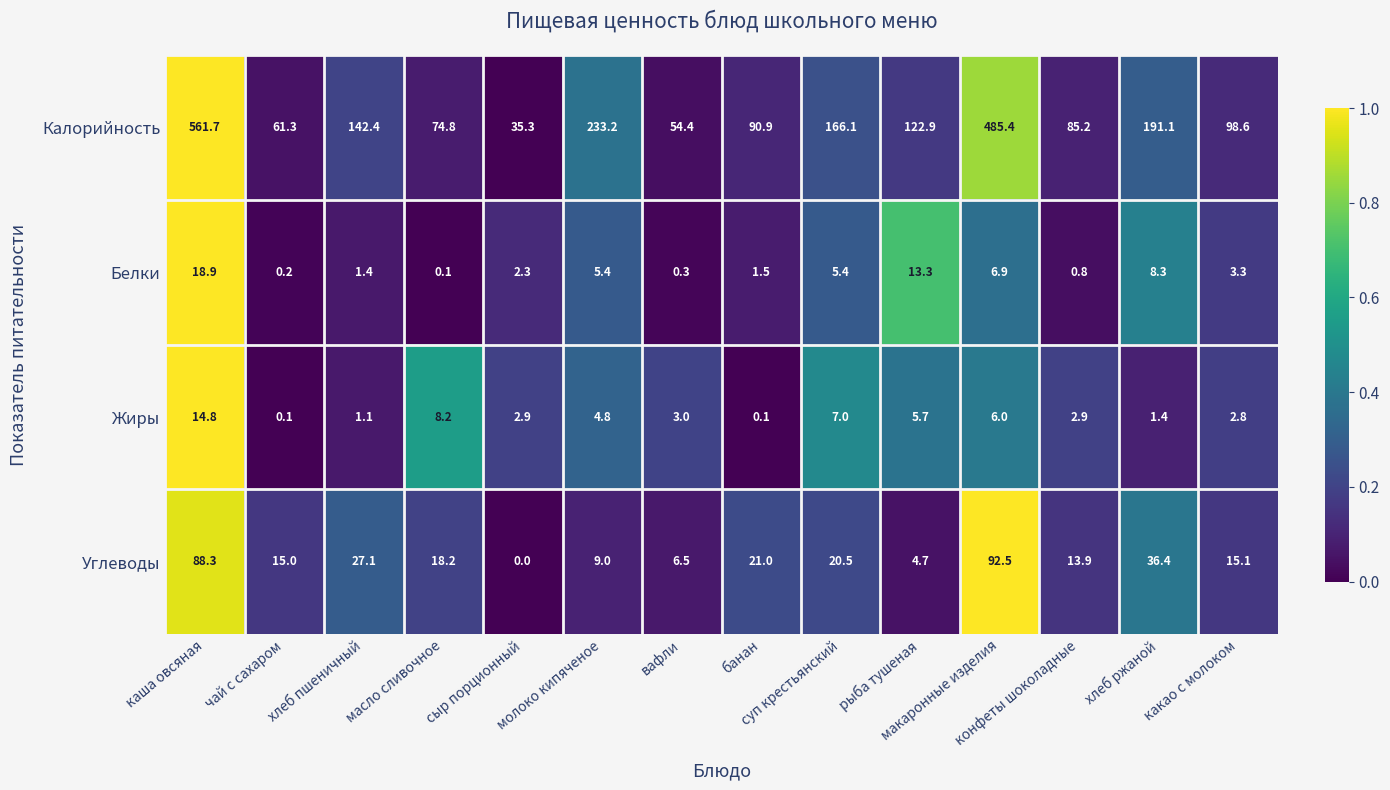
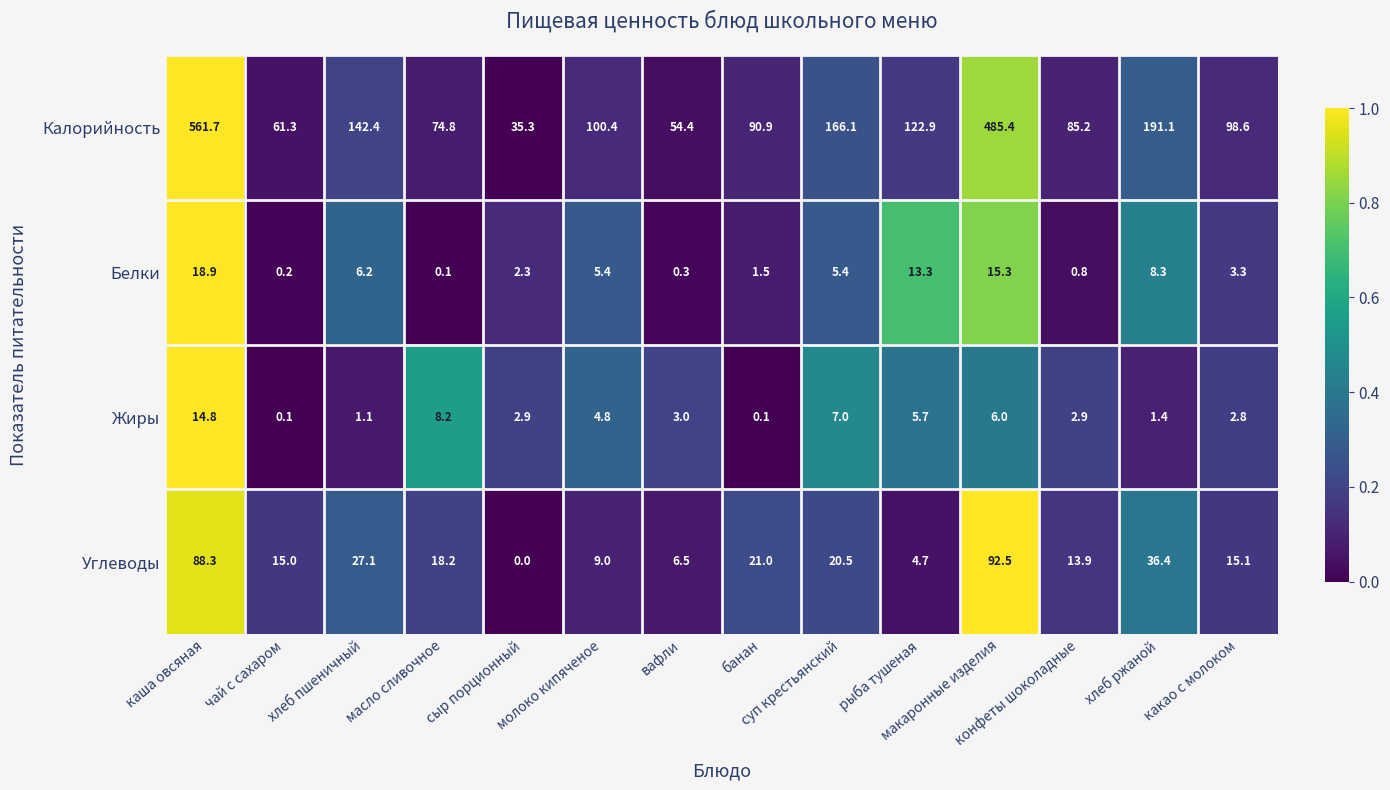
Калорийность, молоко кипяченое: 233.2 -> 100.4
Белки, хлеб пшеничный: 1.4 -> 6.2
Белки, макаронные изделия: 6.9 -> 15.3
